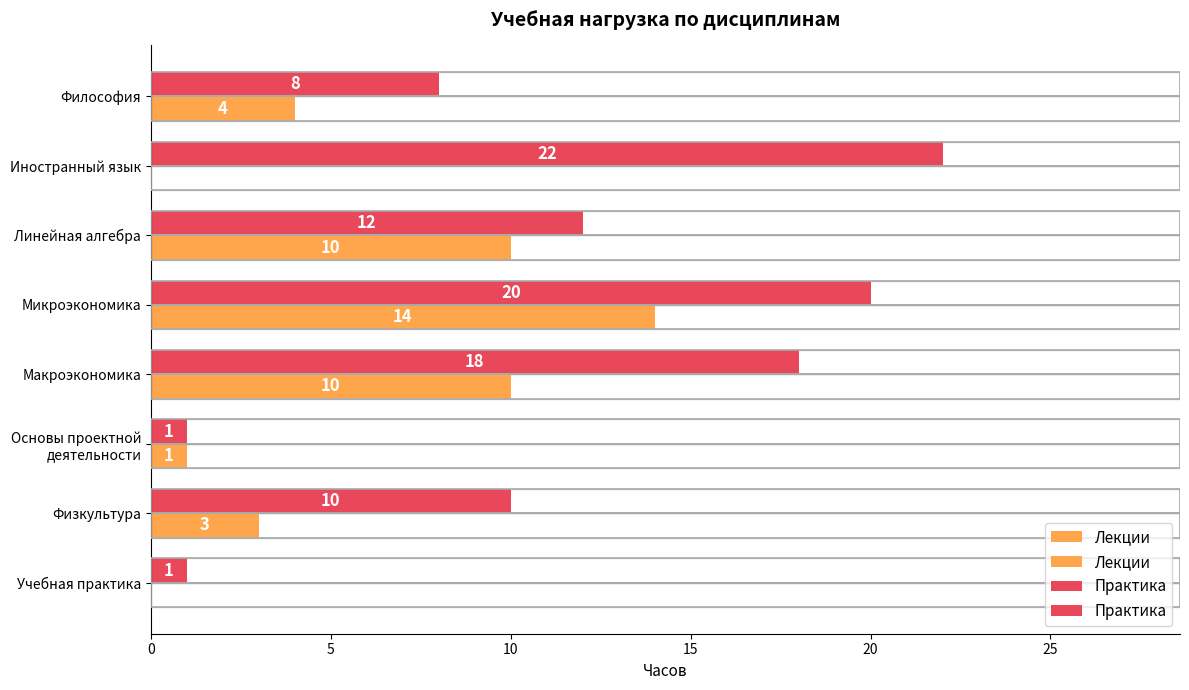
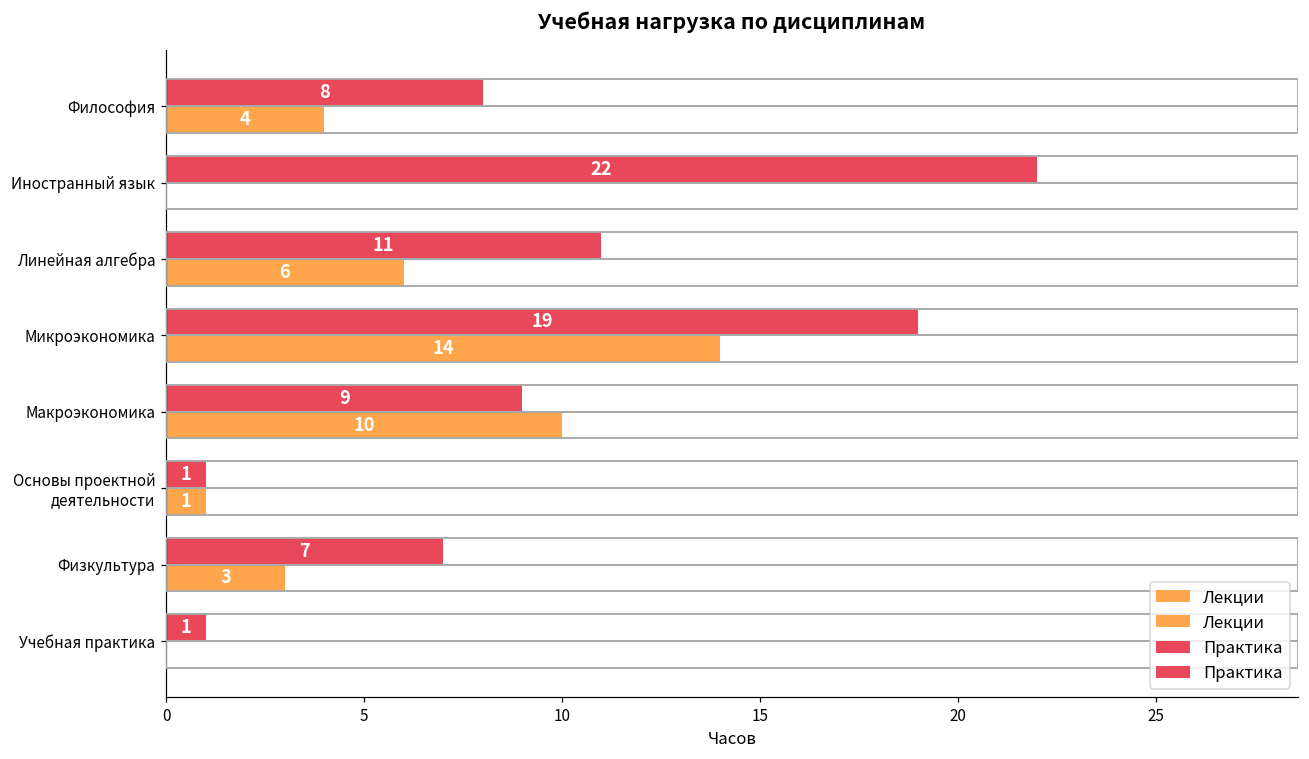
Практика, Линейная алгебра: 12 -> 11
Лекции, Линейная алгебра: 10 -> 6
Практика, Микроэкономика: 20 -> 19
Практика, Макроэкономика: 18 -> 9
Практика, Физкультура: 10 -> 7
